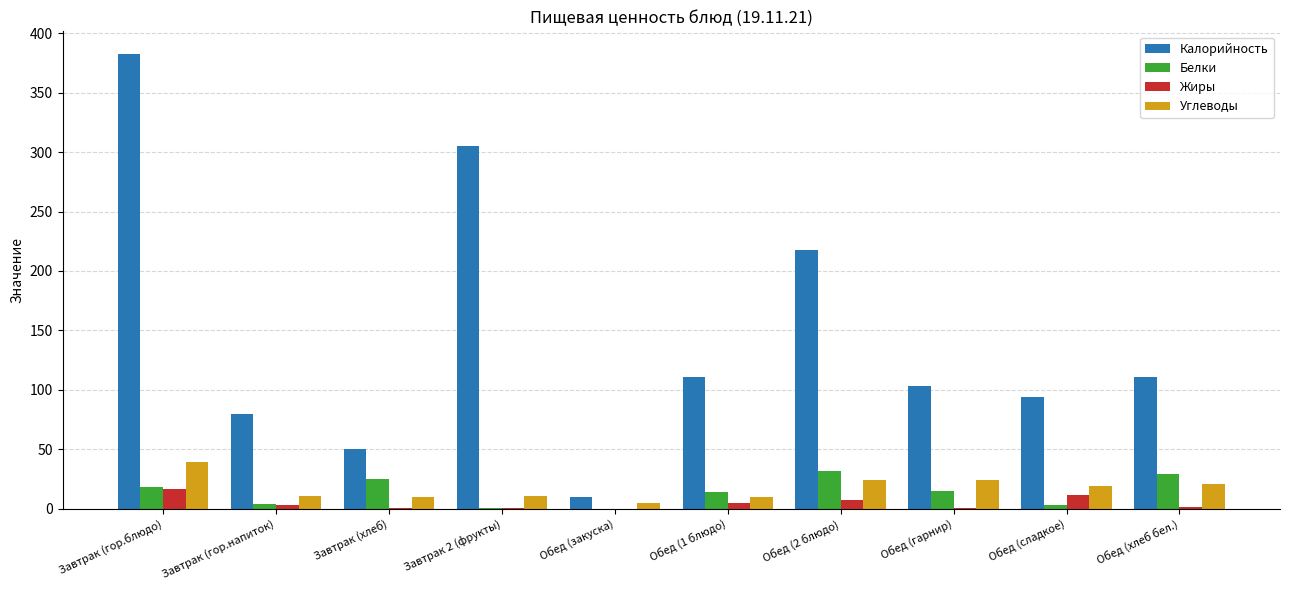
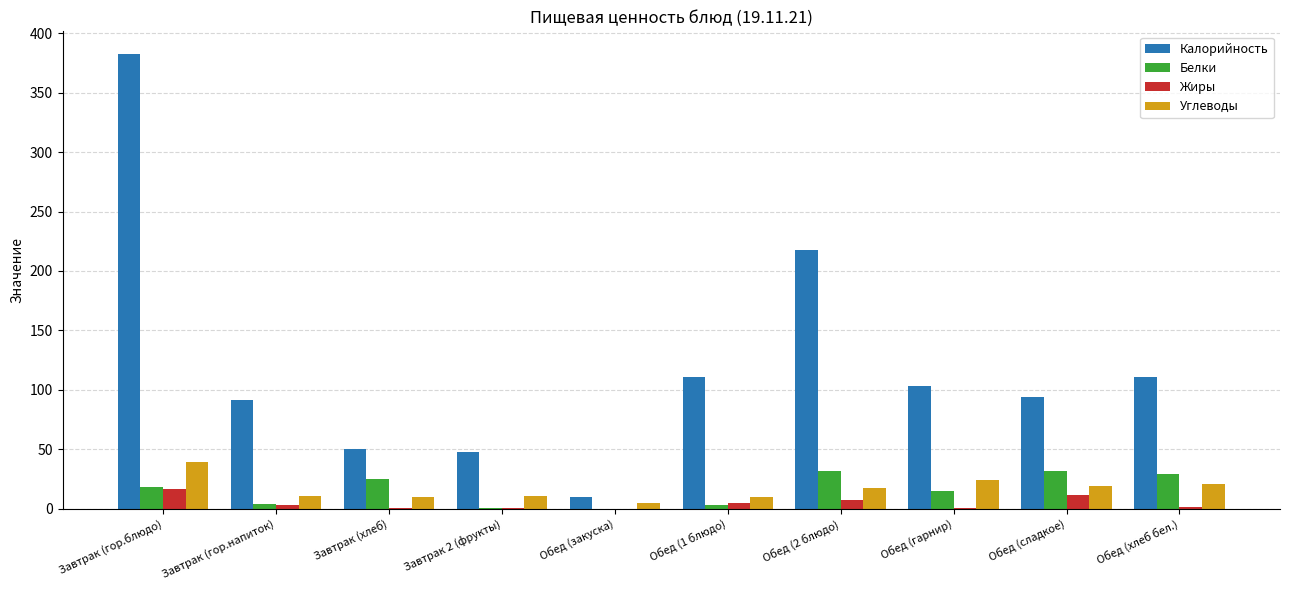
Калорийность, Завтрак (гор.напиток): 80 -> 91
Калорийность, Завтрак 2 (фрукты): 305 -> 48
Белки, Обед (1 блюдо): 14 -> 3
Углеводы, Обед (2 блюдо): 24 -> 18
Белки, Обед (сладкое): 3 -> 31
